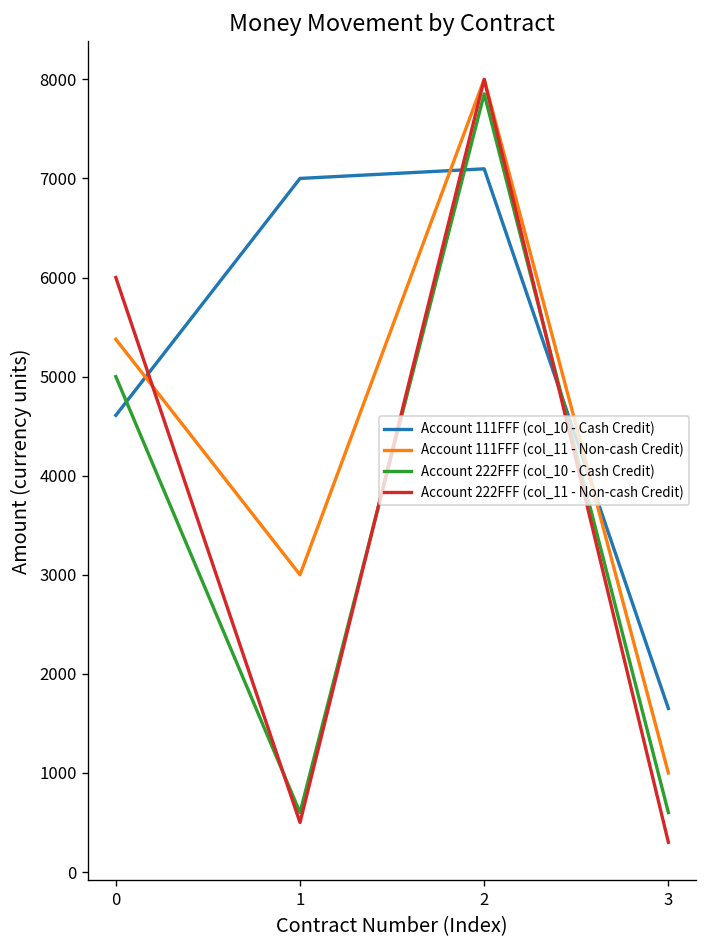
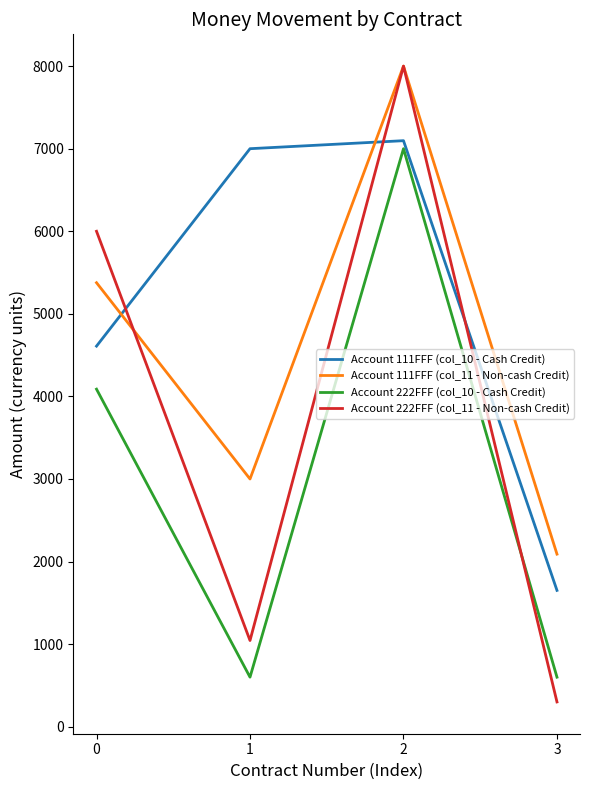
Account 222FFF (col_10 - Cash Credit), 0: 5000 -> 4100
Account 222FFF (col_11 - Non-cash Credit), 1: 500 -> 1000
Account 222FFF (col_10 - Cash Credit), 2: 7900 -> 7000
Account 111FFF (col_11 - Non-cash Credit), 3: 1000 -> 2100
